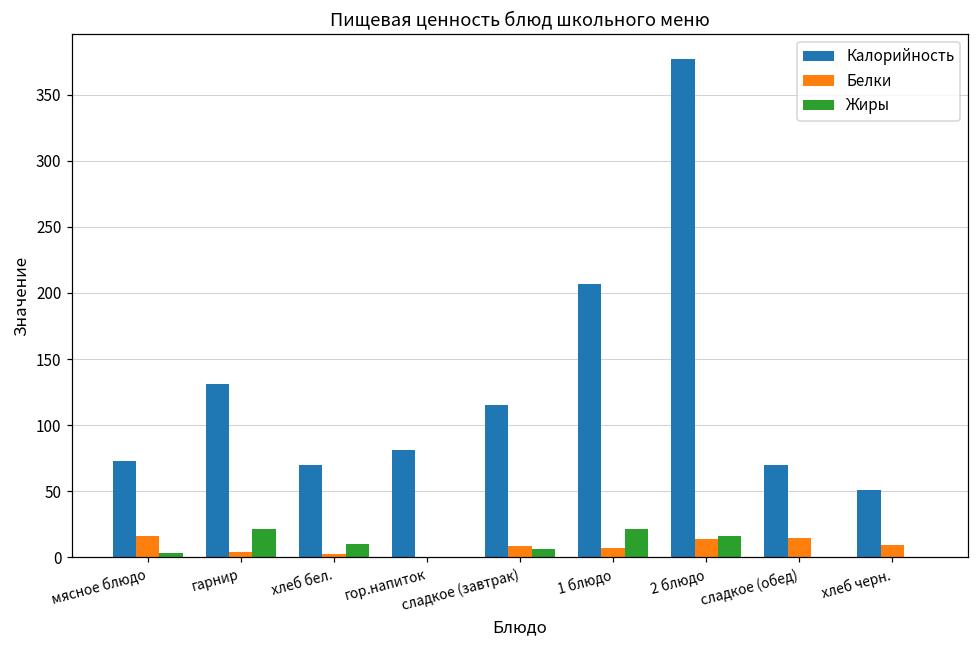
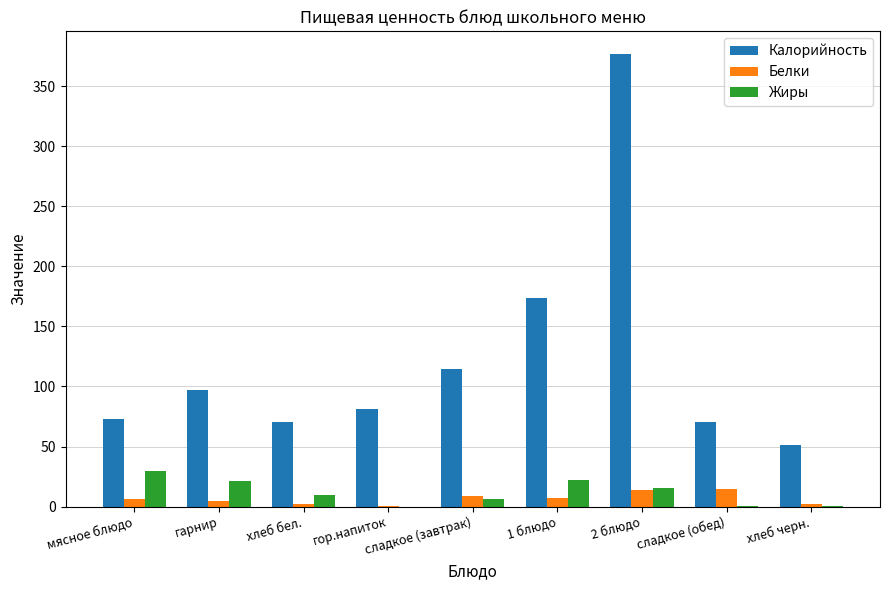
Белки, мясное блюдо: 16 -> 7
Жиры, мясное блюдо: 3 -> 29
Калорийность, гарнир: 131 -> 97
Калорийность, 1 блюдо: 207 -> 174
Белки, хлеб черн.: 9 -> 2
